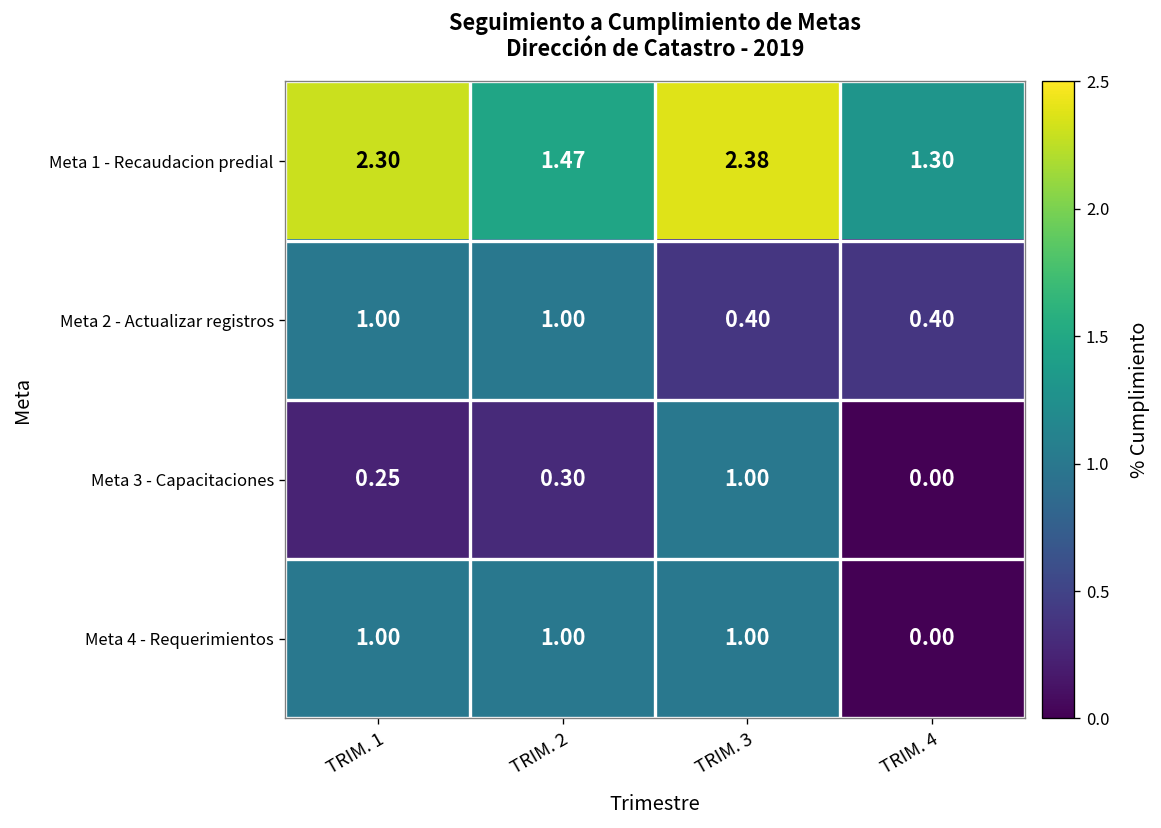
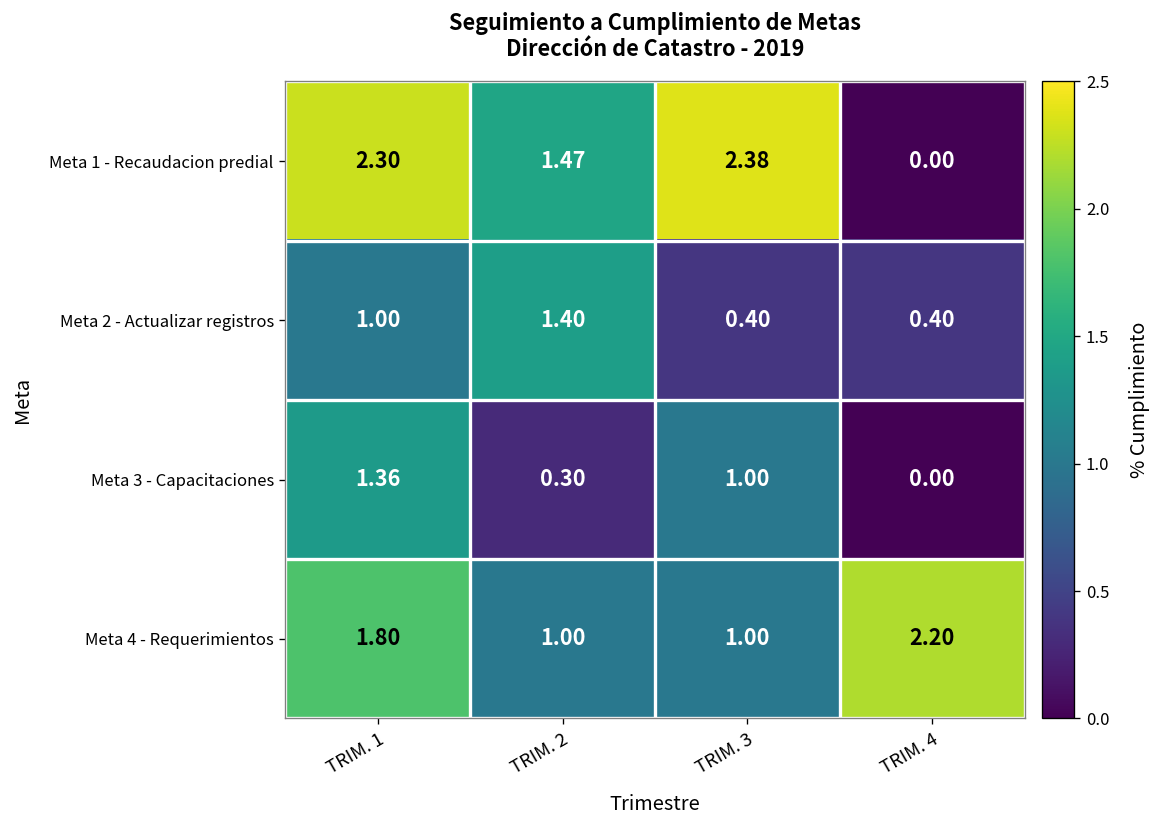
Meta 1 - Recaudacion predial, TRIM. 4: 1.30 -> 0.00
Meta 2 - Actualizar registros, TRIM. 2: 1.00 -> 1.40
Meta 3 - Capacitaciones, TRIM. 1: 0.25 -> 1.36
Meta 4 - Requerimientos, TRIM. 1: 1.00 -> 1.80
Meta 4 - Requerimientos, TRIM. 4: 0.00 -> 2.20
